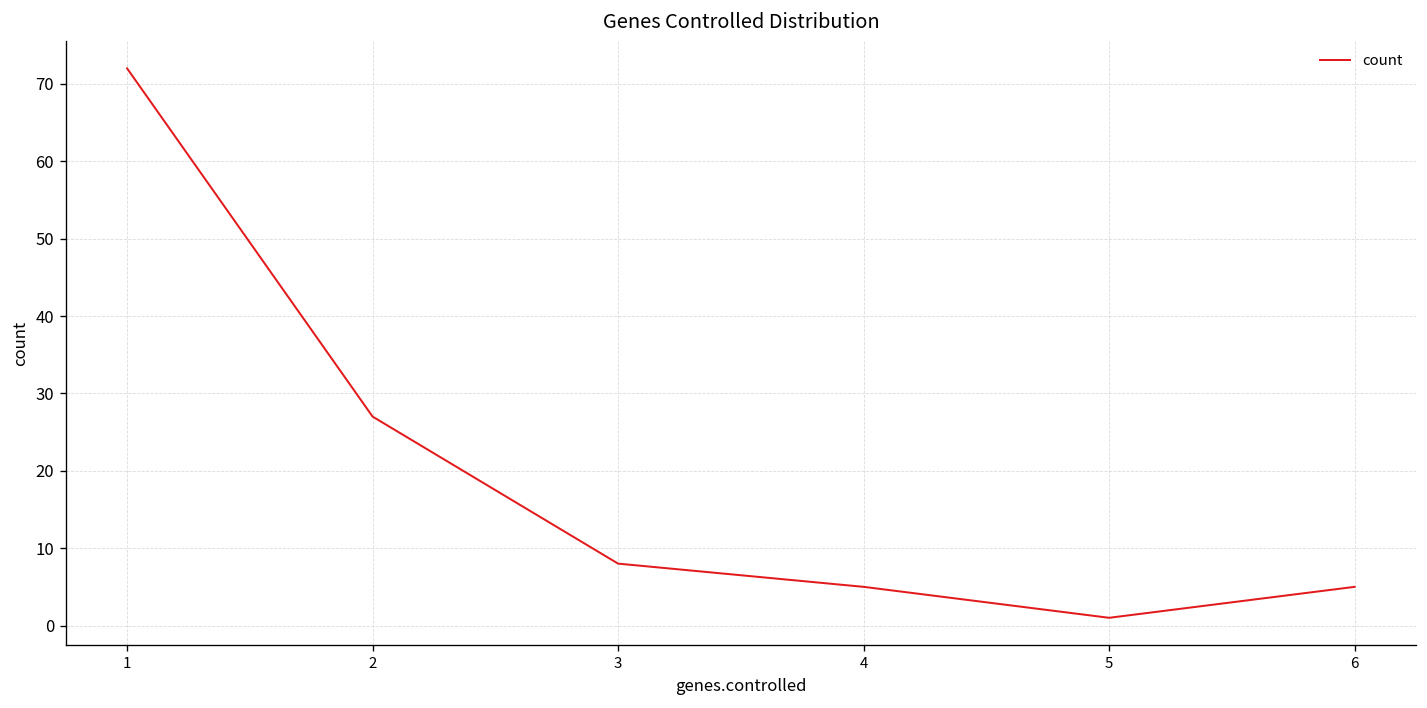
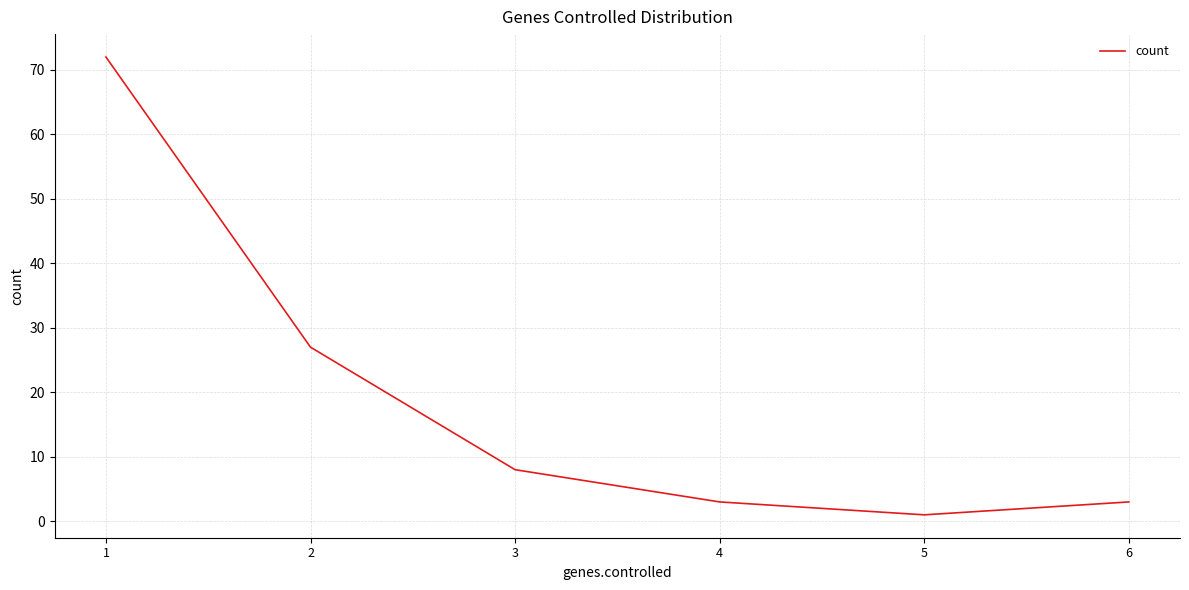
4: 5 -> 3
6: 5 -> 3
